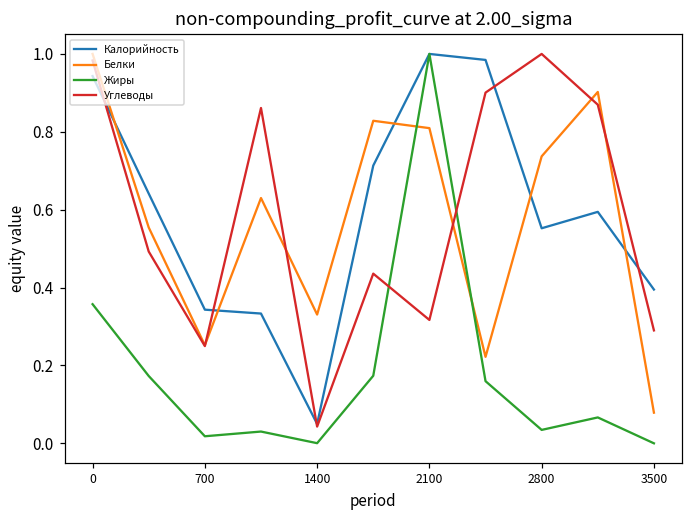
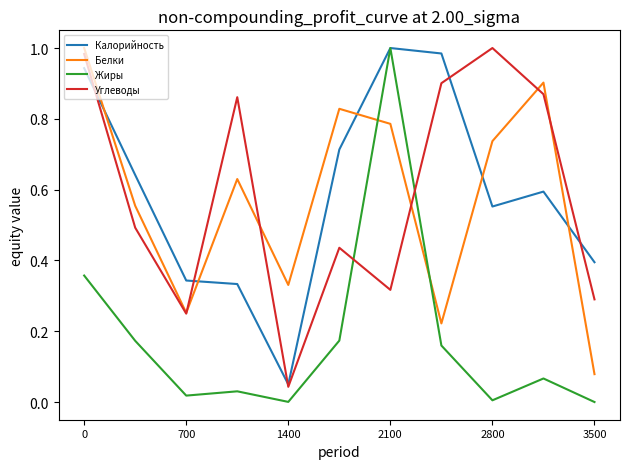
Белки, 2100: 0.81 -> 0.79
Жиры, 2800: 0.03 -> 0.00
